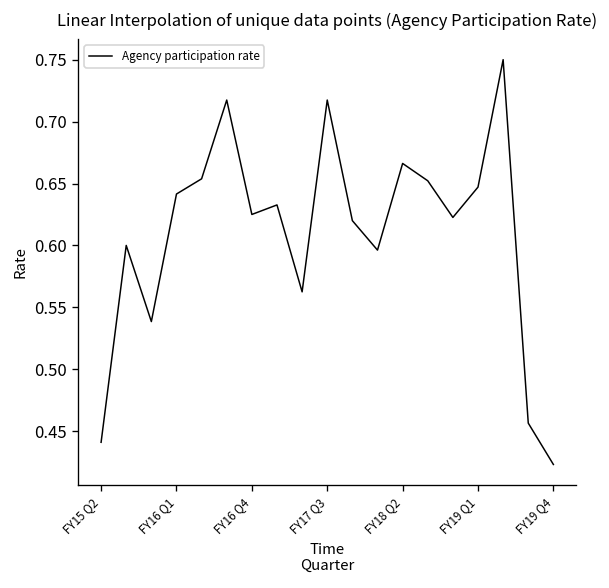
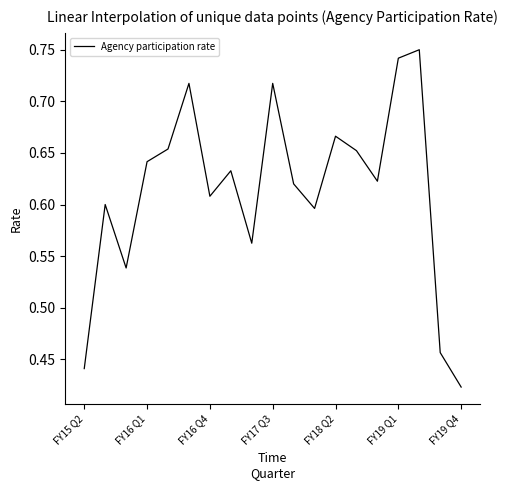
FY16 Q4: 0.625 -> 0.608
FY19 Q1: 0.647 -> 0.742
